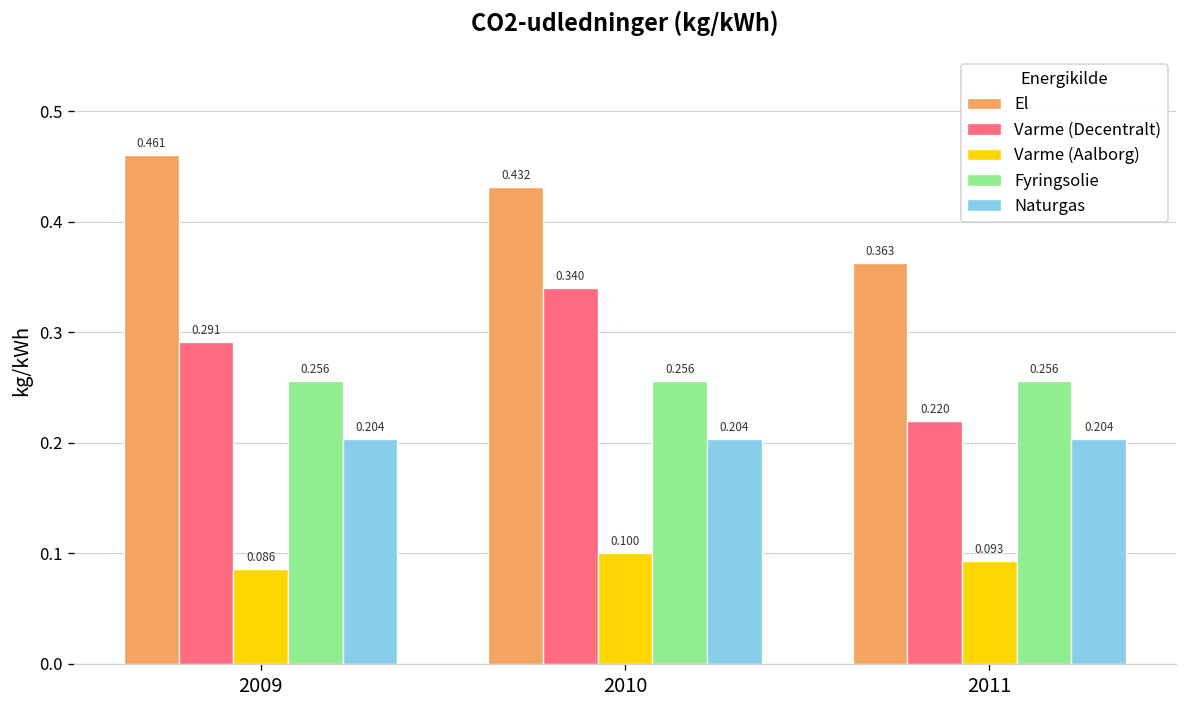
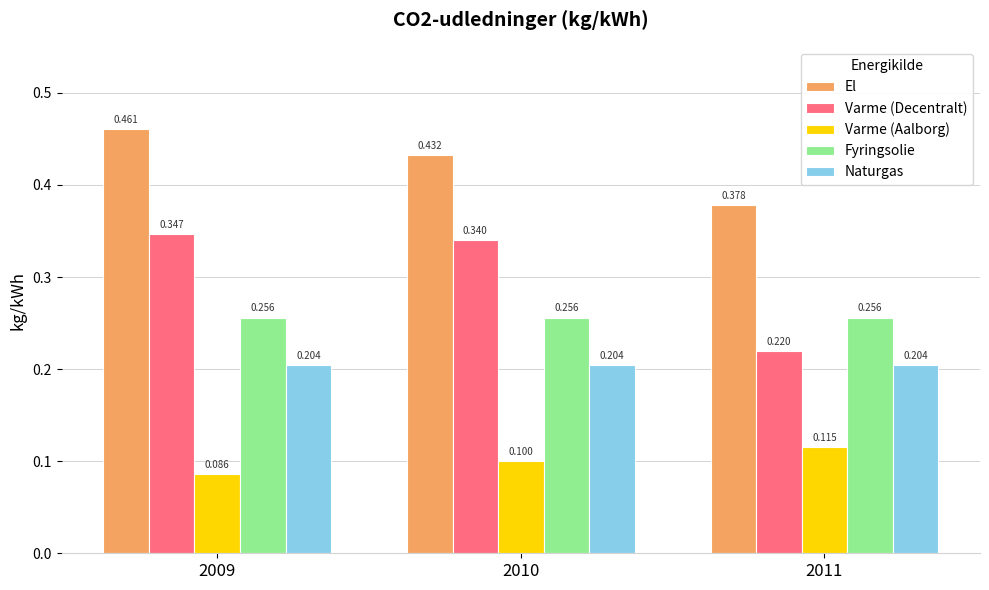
Varme (Decentralt), 2009: 0.291 -> 0.347
El, 2011: 0.363 -> 0.378
Varme (Aalborg), 2011: 0.093 -> 0.115
